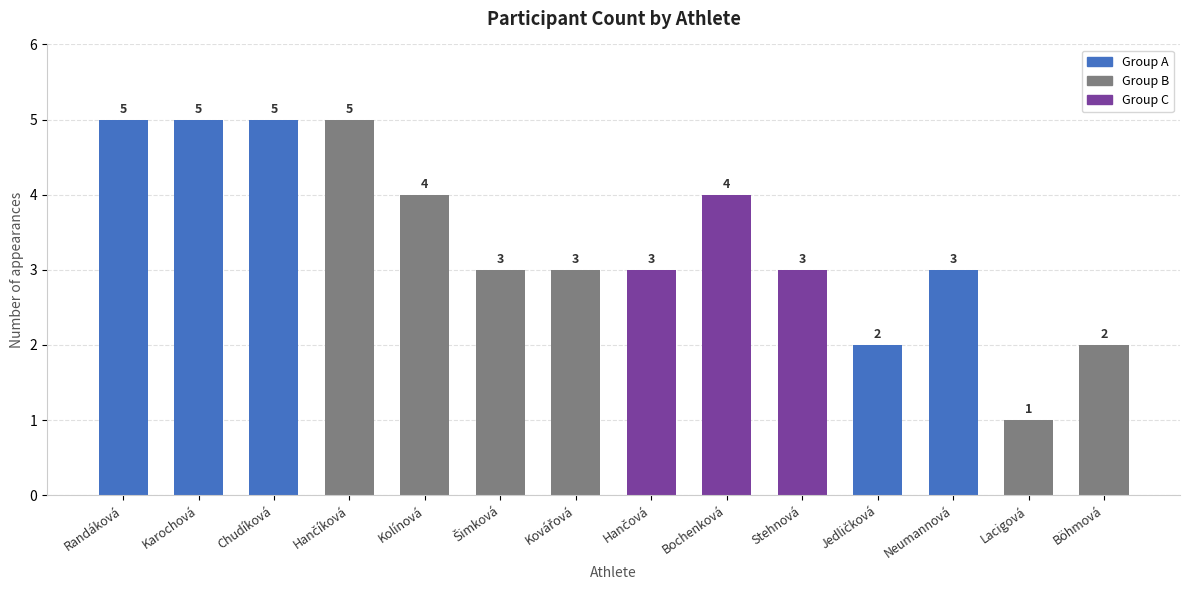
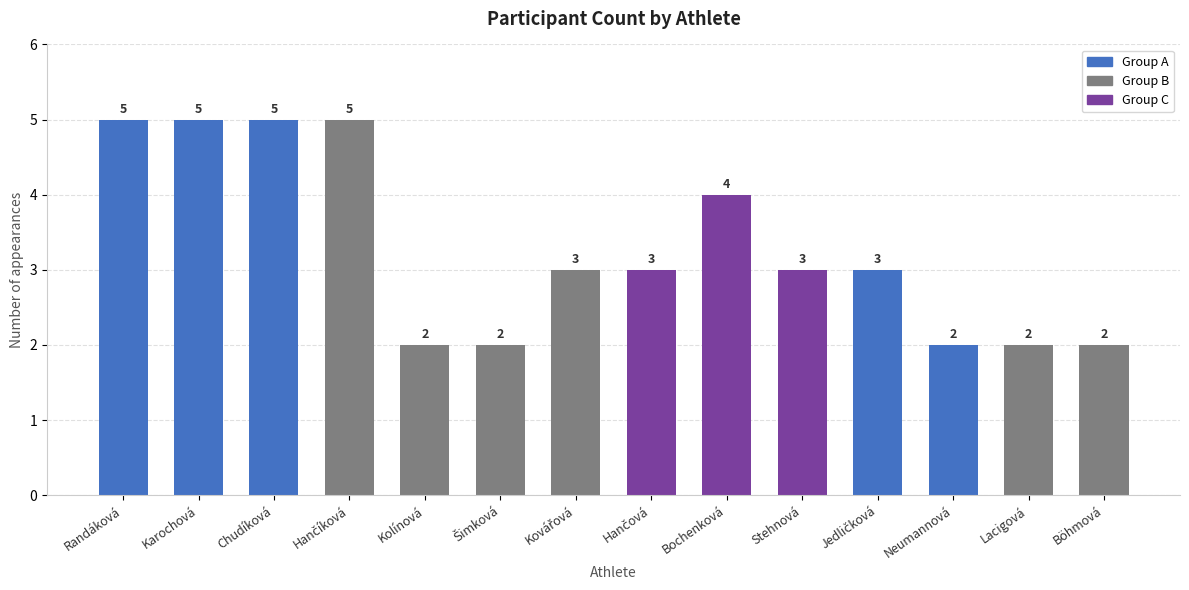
Kolínová: 4 -> 2
Šimková: 3 -> 2
Jedličková: 2 -> 3
Neumannová: 3 -> 2
Lacigová: 1 -> 2
